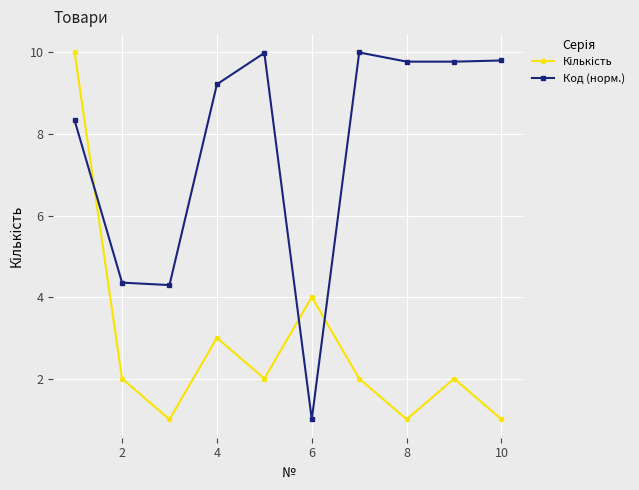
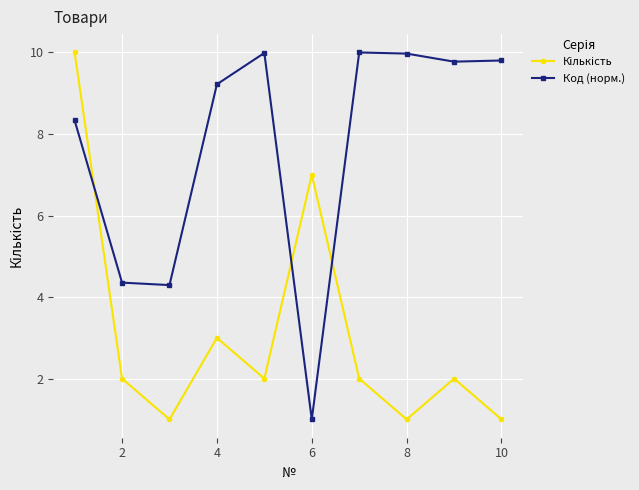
Кількість, 6: 4 -> 7
Код (норм.), 8: 9.8 -> 10.0
